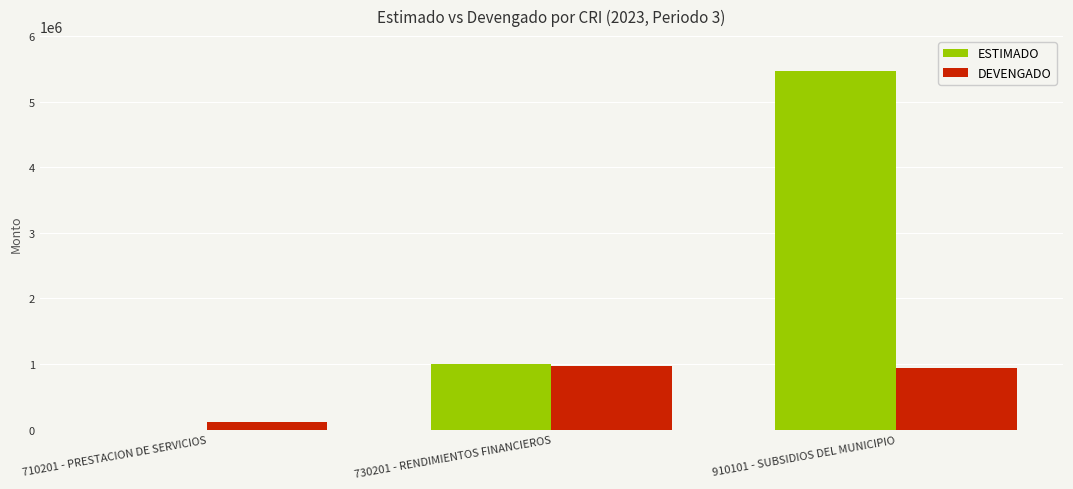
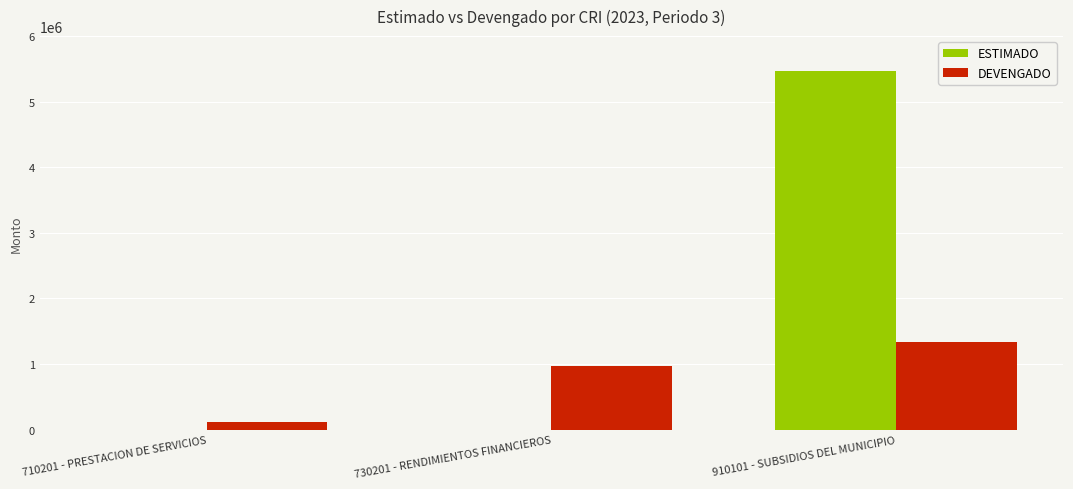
ESTIMADO, 730201 - RENDIMIENTOS FINANCIEROS: 1000000 -> 0
DEVENGADO, 910101 - SUBSIDIOS DEL MUNICIPIO: 900000 -> 1300000
